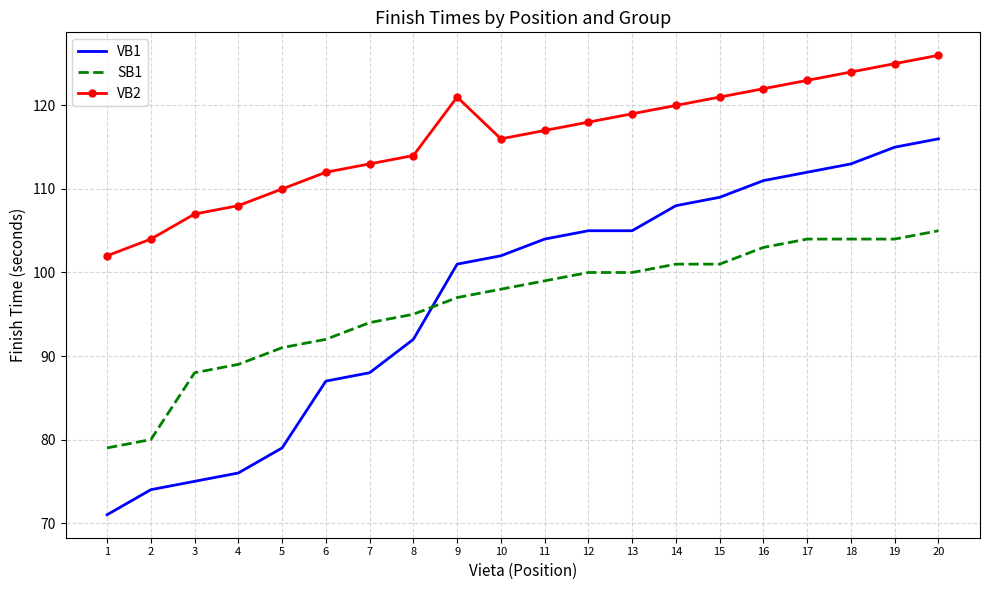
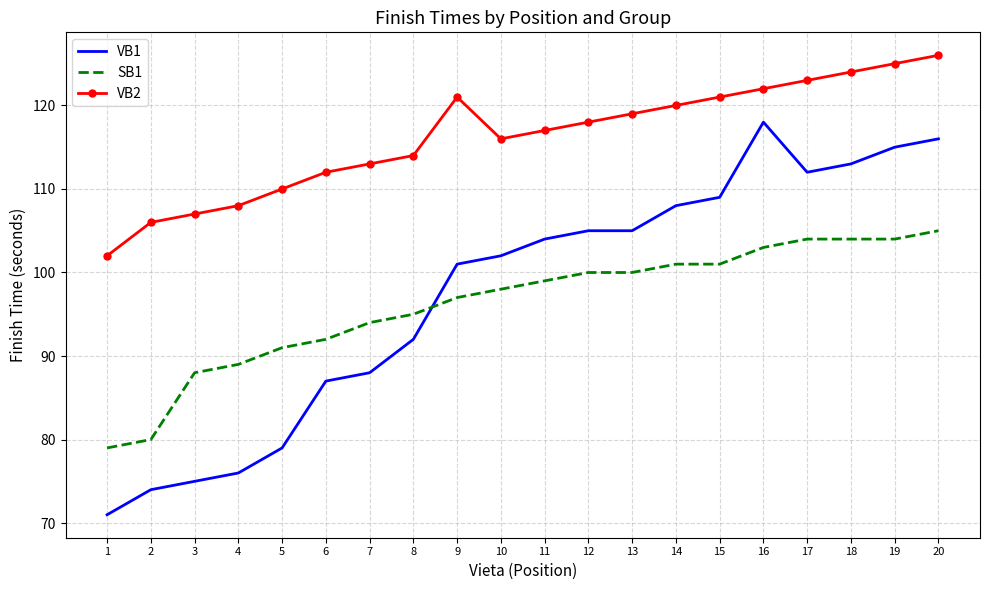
VB2, 2: 104 -> 106
VB1, 16: 111 -> 118
